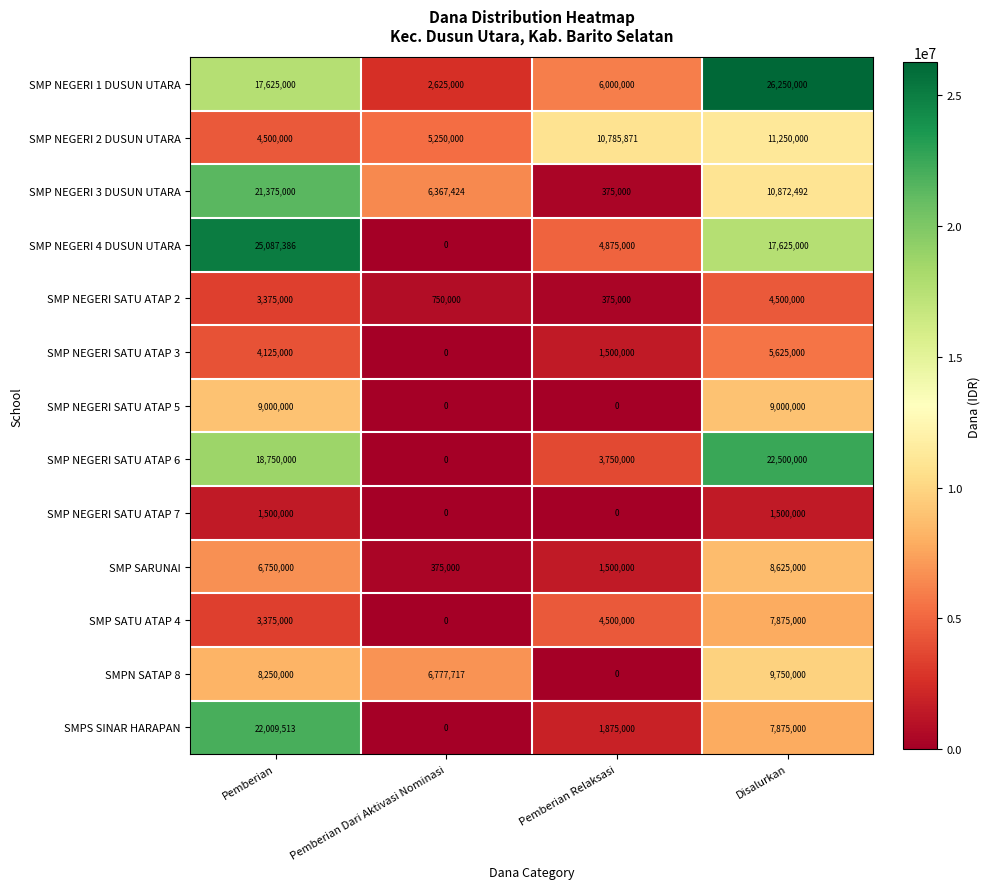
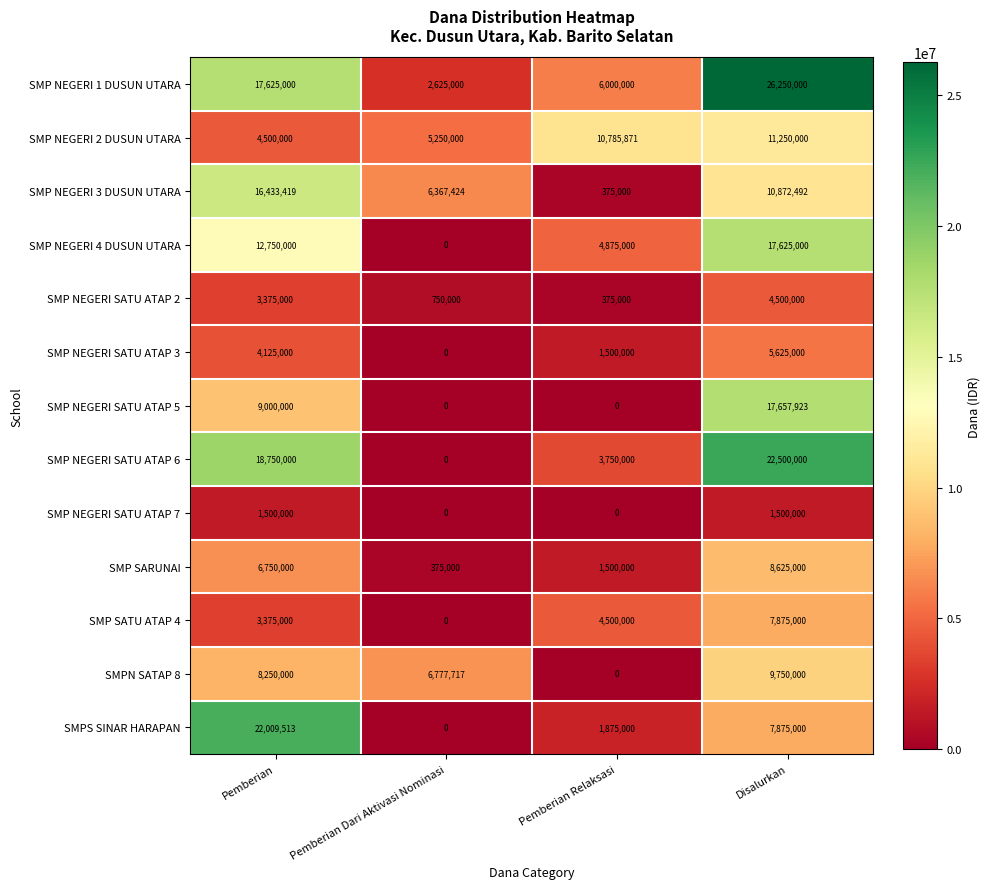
SMP NEGERI 3 DUSUN UTARA, Pemberian: 21,375,000 -> 16,433,419
SMP NEGERI 4 DUSUN UTARA, Pemberian: 25,087,386 -> 12,750,000
SMP NEGERI SATU ATAP 5, Disalurkan: 9,000,000 -> 17,657,923
